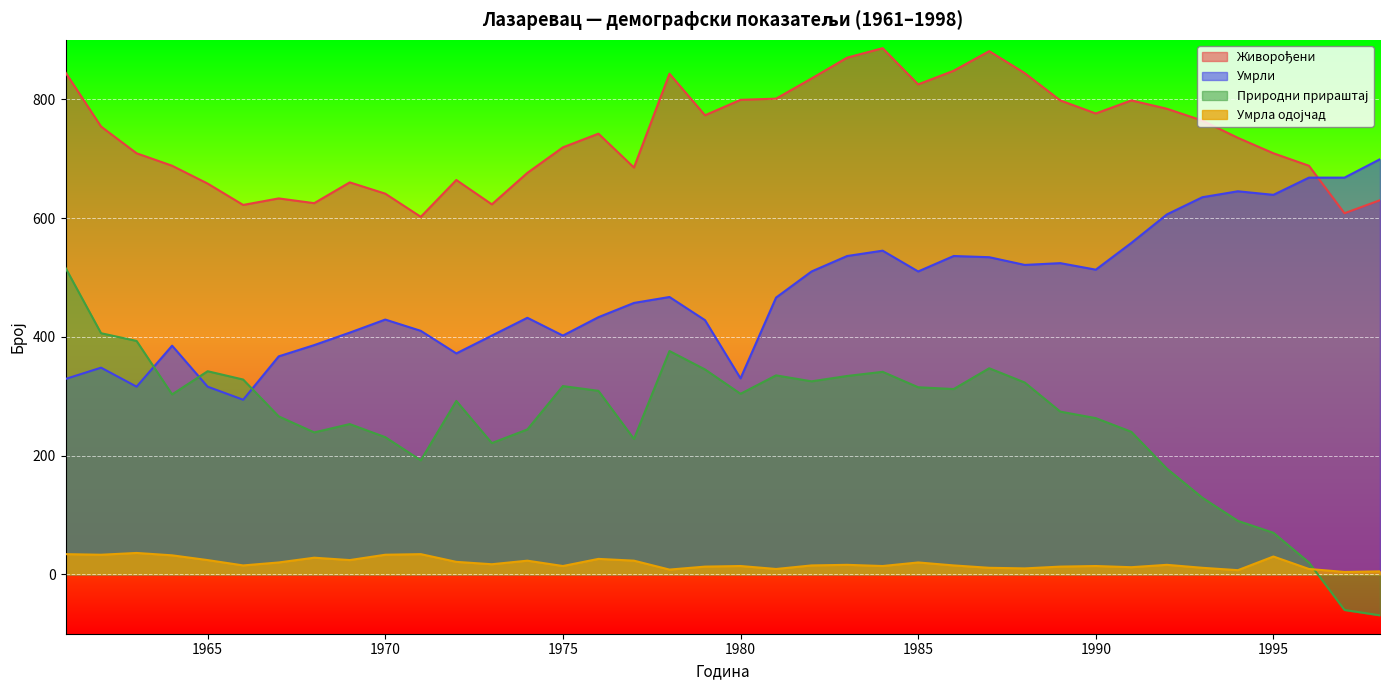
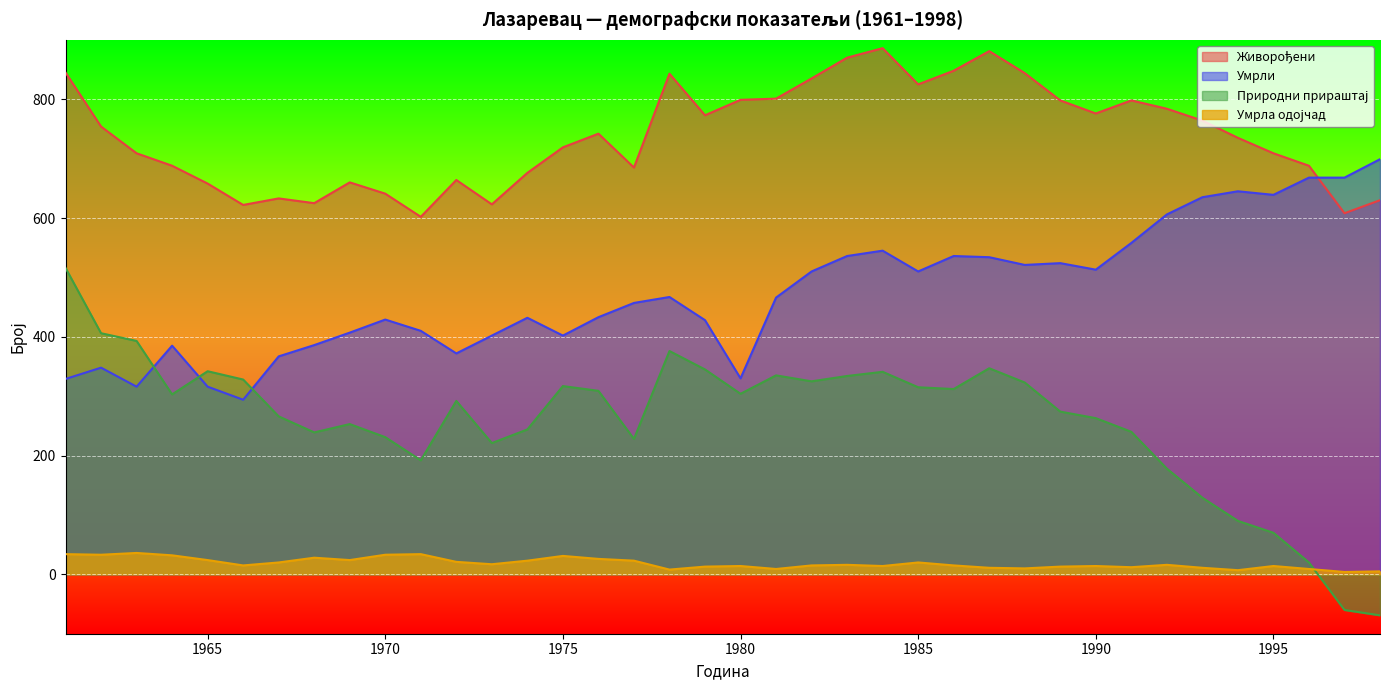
Умрла одојчад, 1975: 10 -> 30
Умрла одојчад, 1995: 30 -> 10
